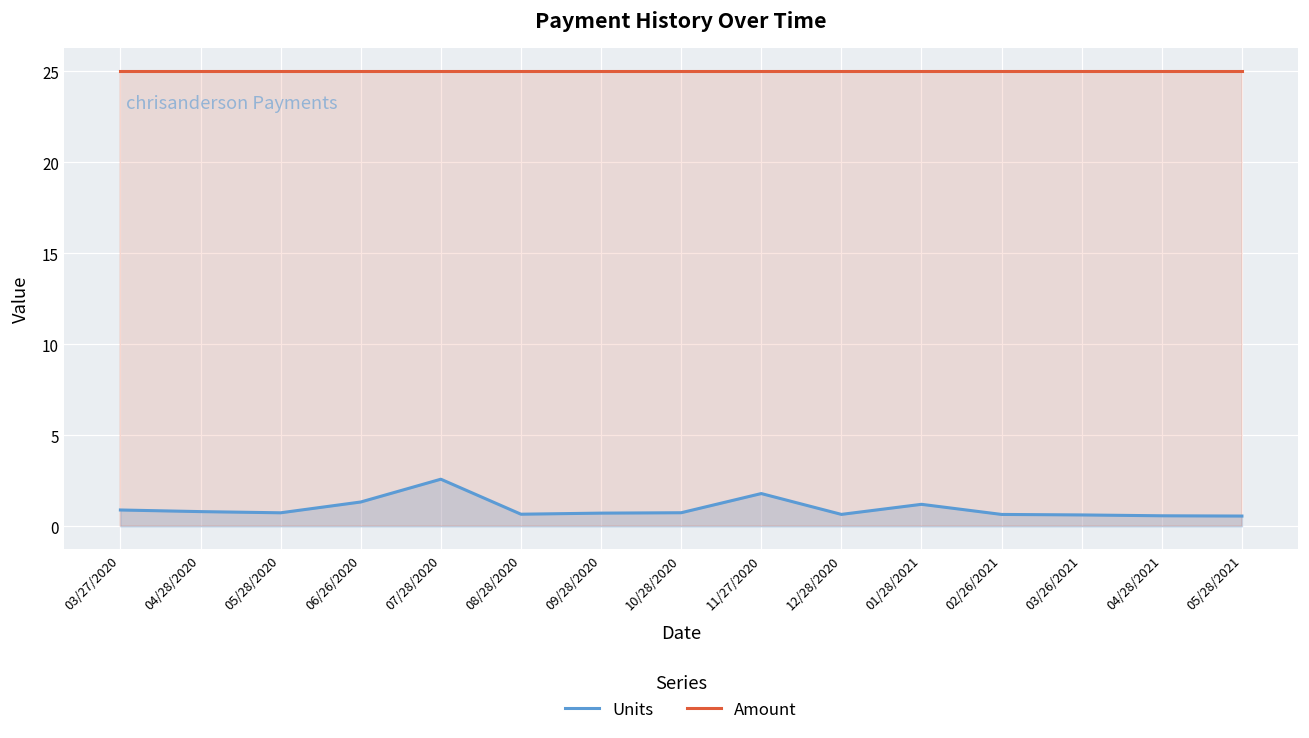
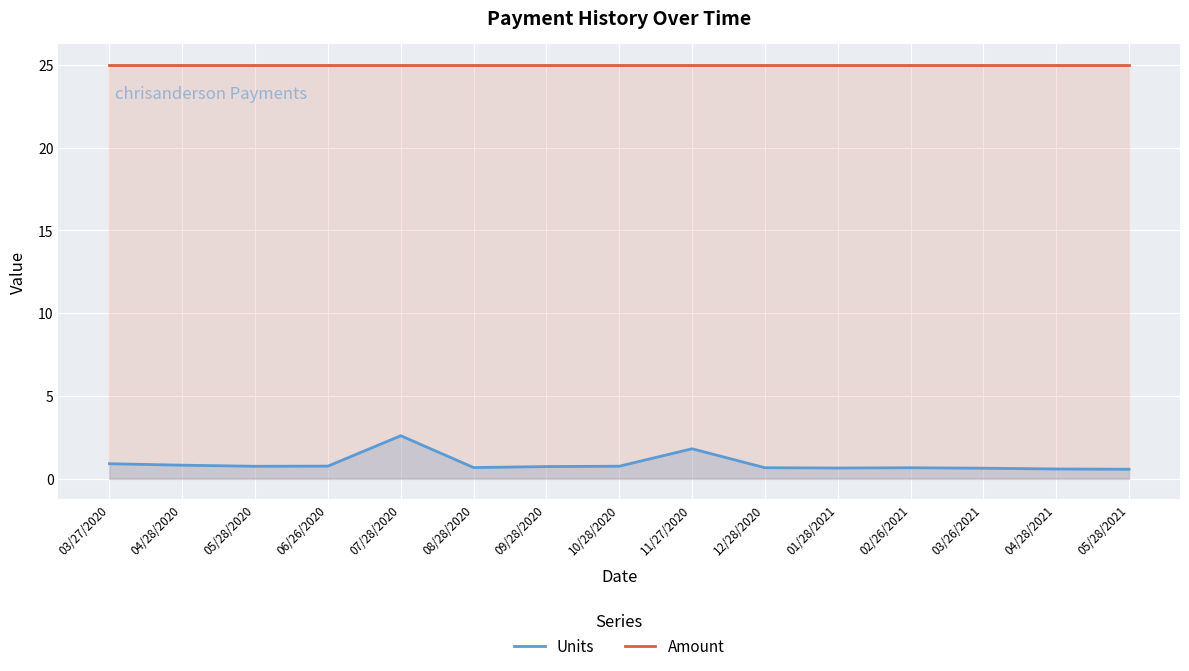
Units, 06/26/2020: 1.3 -> 0.8
Units, 01/28/2021: 1.2 -> 0.6
